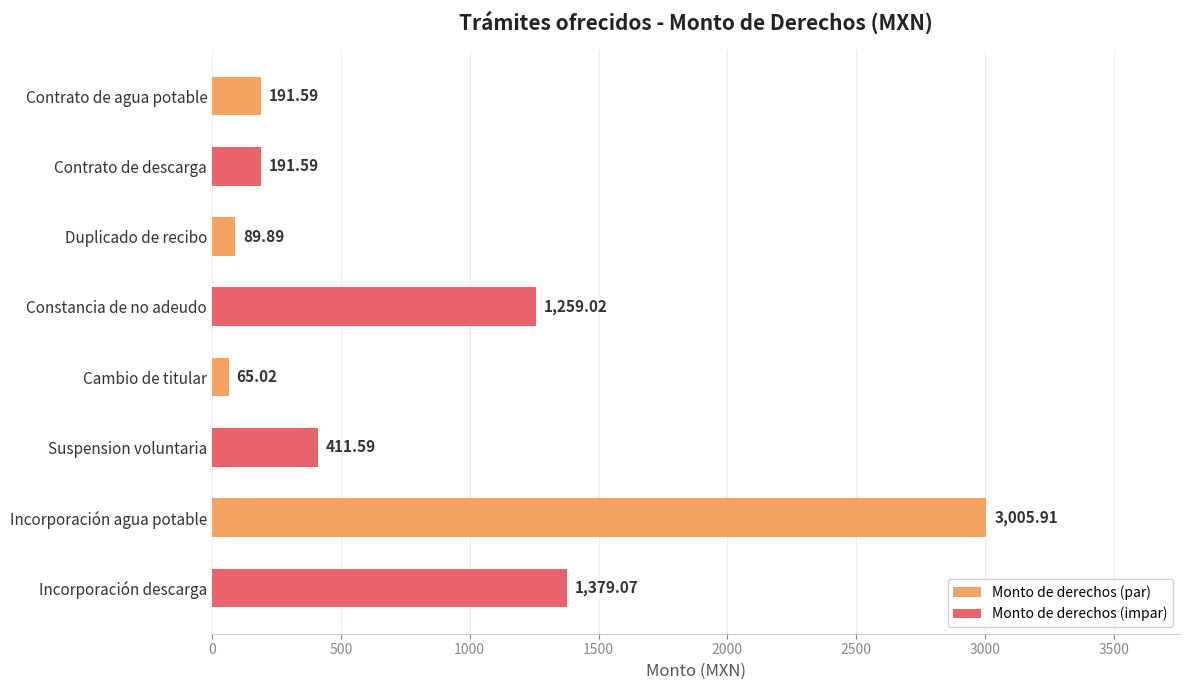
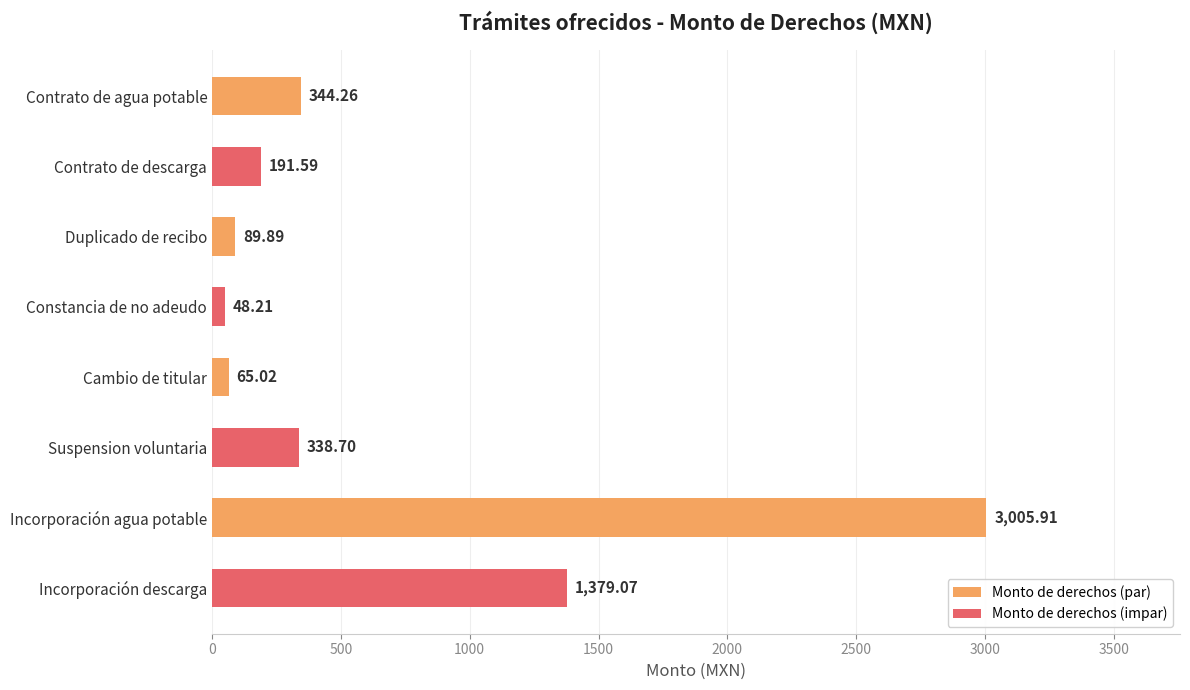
Contrato de agua potable: 191.59 -> 344.26
Constancia de no adeudo: 1,259.02 -> 48.21
Suspension voluntaria: 411.59 -> 338.70
